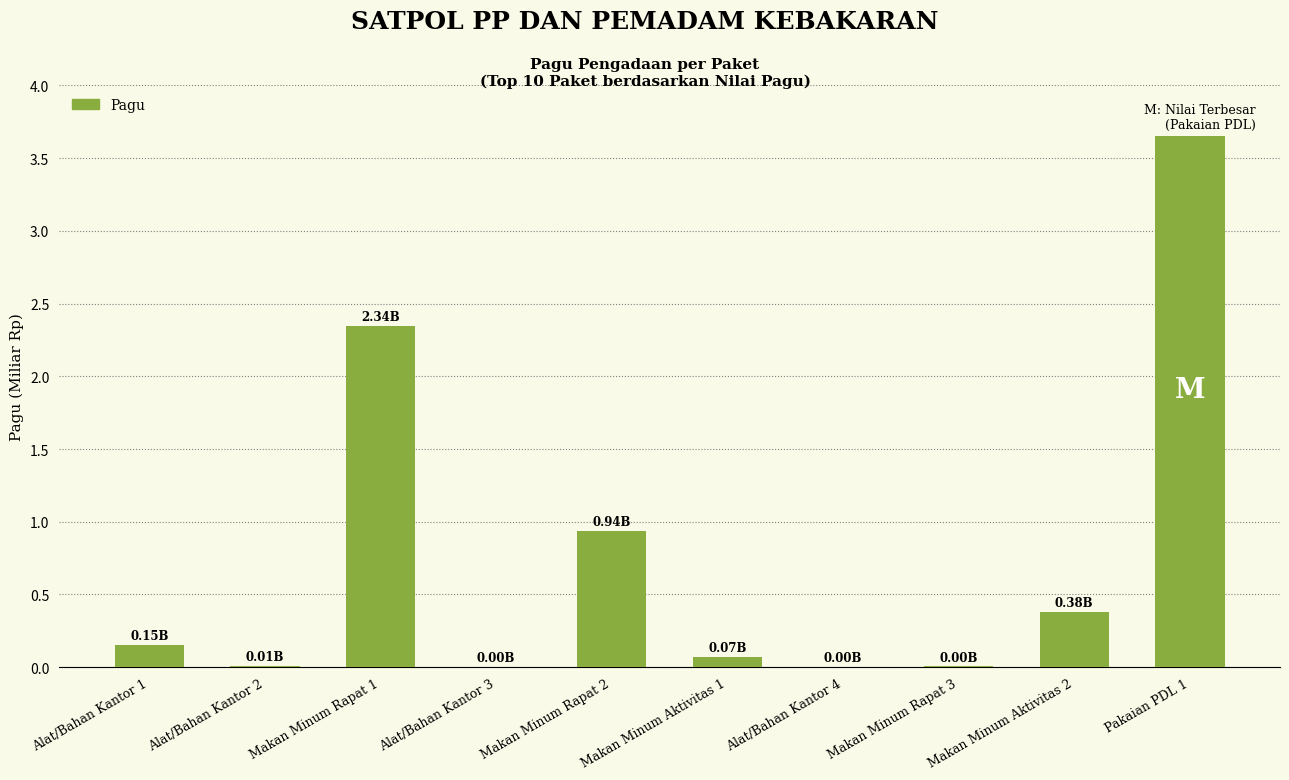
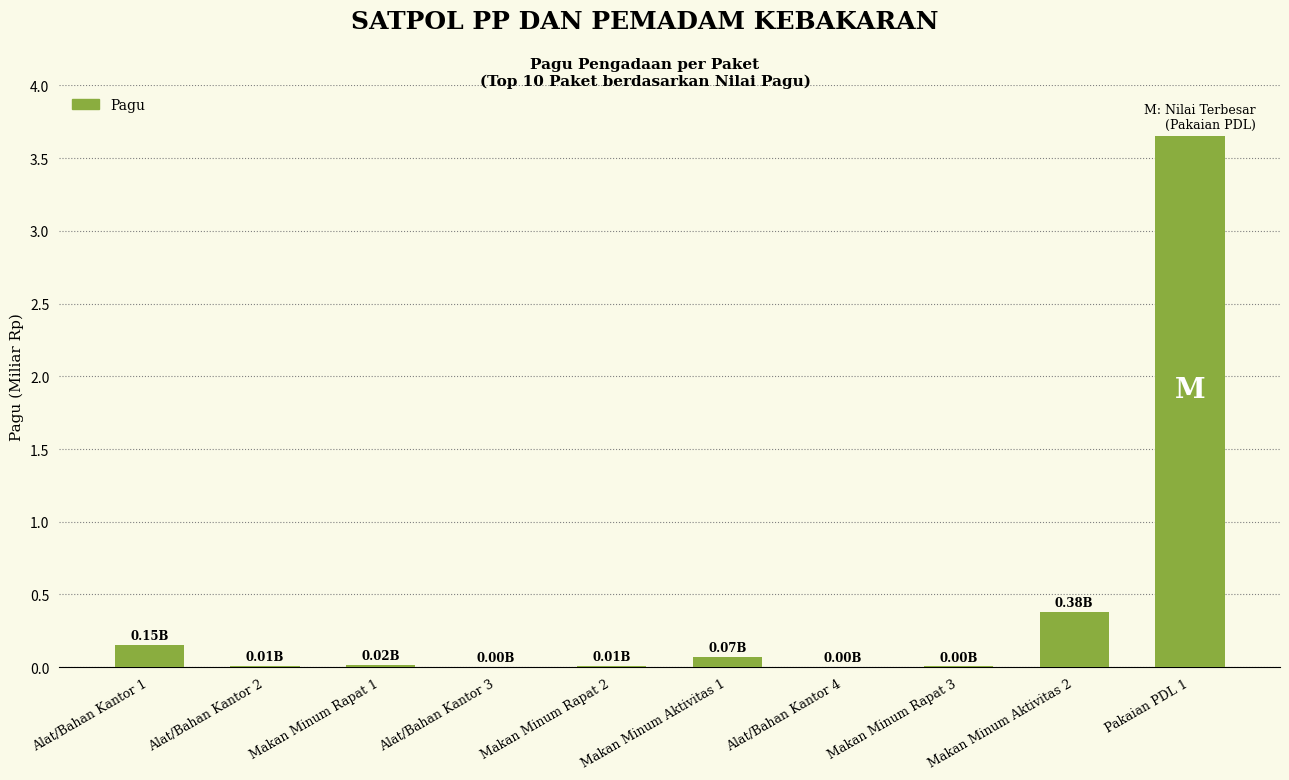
Makan Minum Rapat 1: 2.34B -> 0.02B
Makan Minum Rapat 2: 0.94B -> 0.01B
